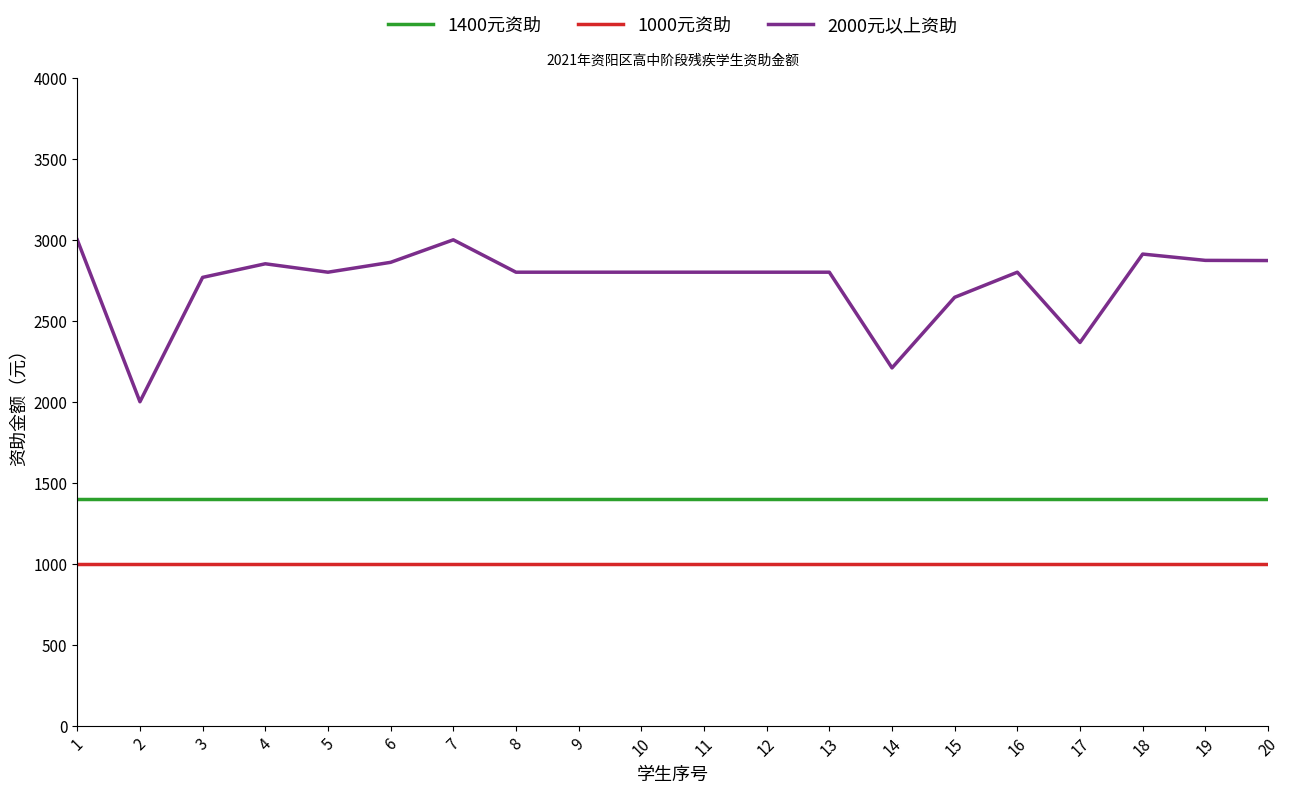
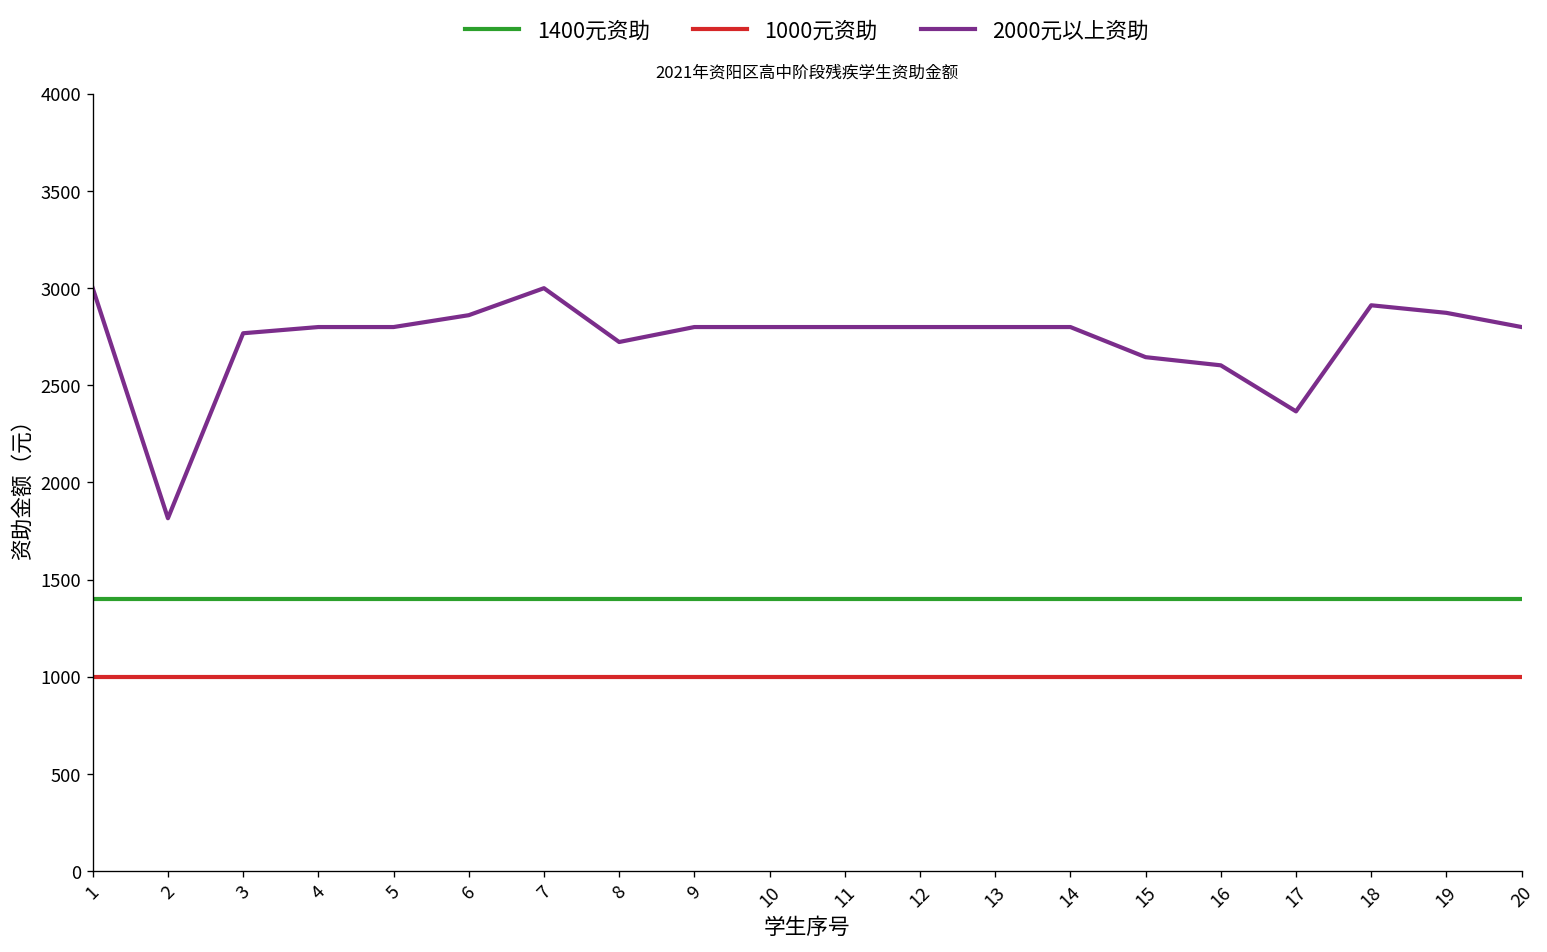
2000元以上资助, 2: 2000 -> 1820
2000元以上资助, 4: 2850 -> 2800
2000元以上资助, 8: 2800 -> 2720
2000元以上资助, 14: 2210 -> 2800
2000元以上资助, 16: 2800 -> 2600
2000元以上资助, 20: 2870 -> 2800
